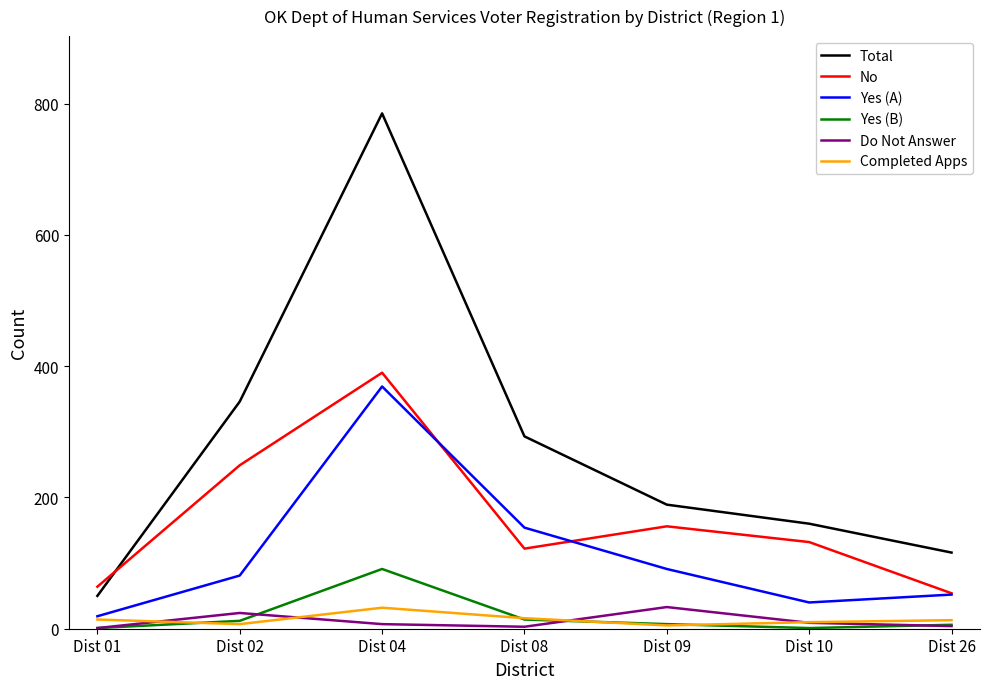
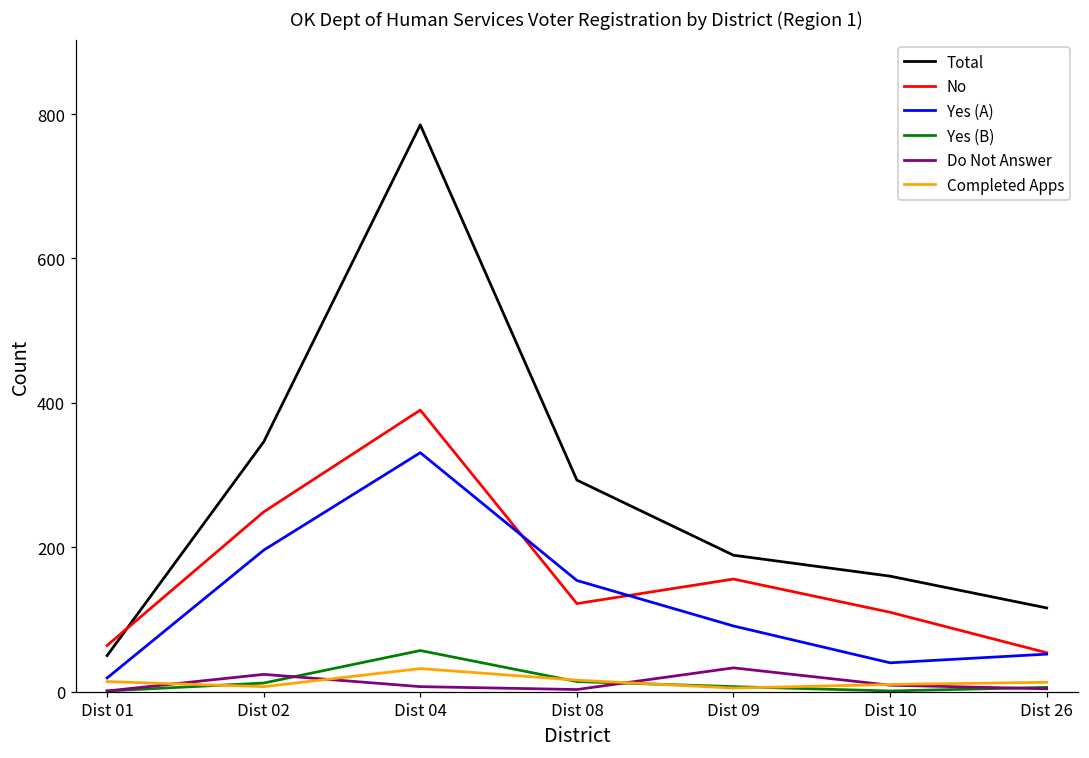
Yes (A), Dist 02: 80 -> 200
Yes (A), Dist 04: 370 -> 330
Yes (B), Dist 04: 90 -> 60
No, Dist 10: 130 -> 110
